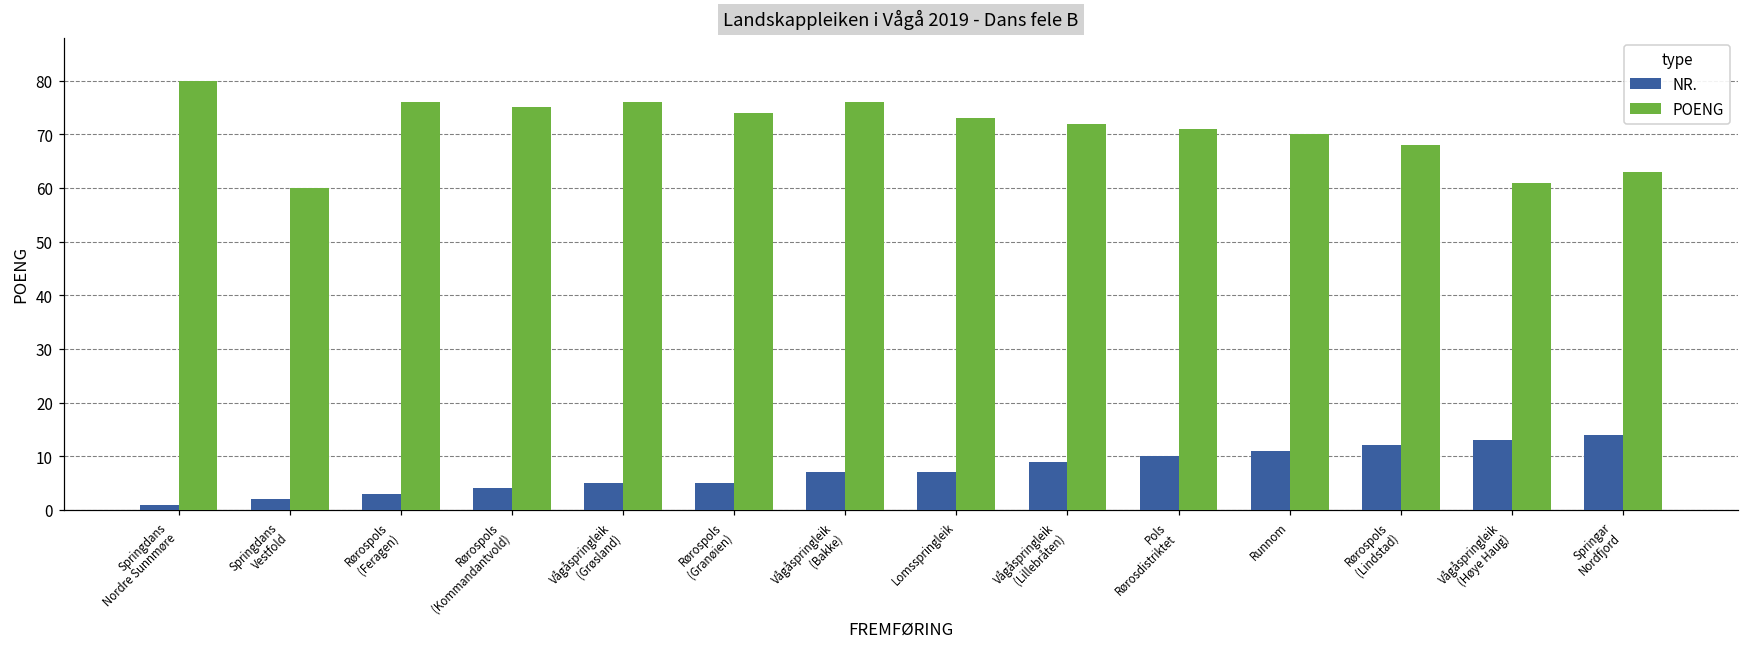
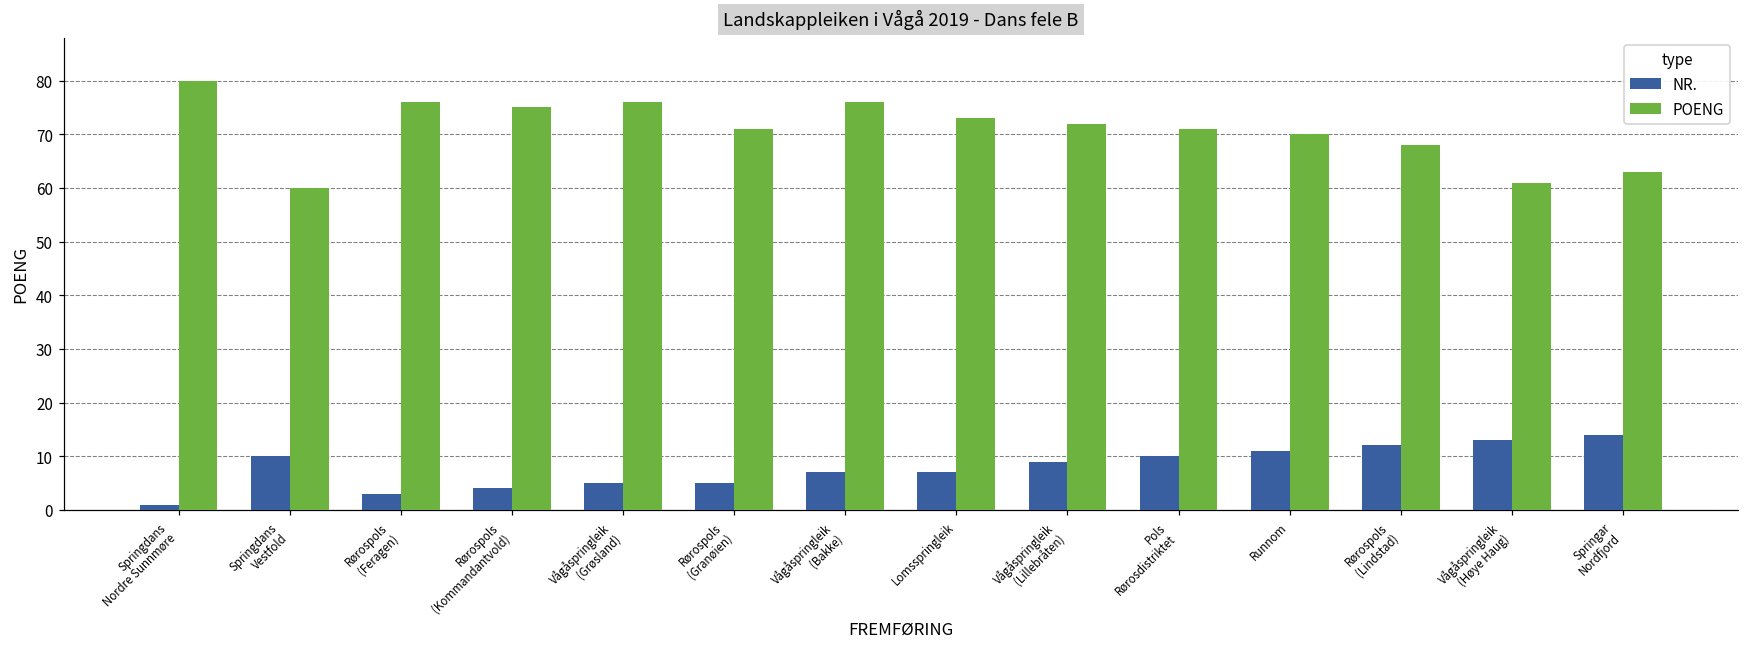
NR., Springdans Vestfold: 2 -> 10
POENG, Rørospols (Granøien): 74 -> 71
